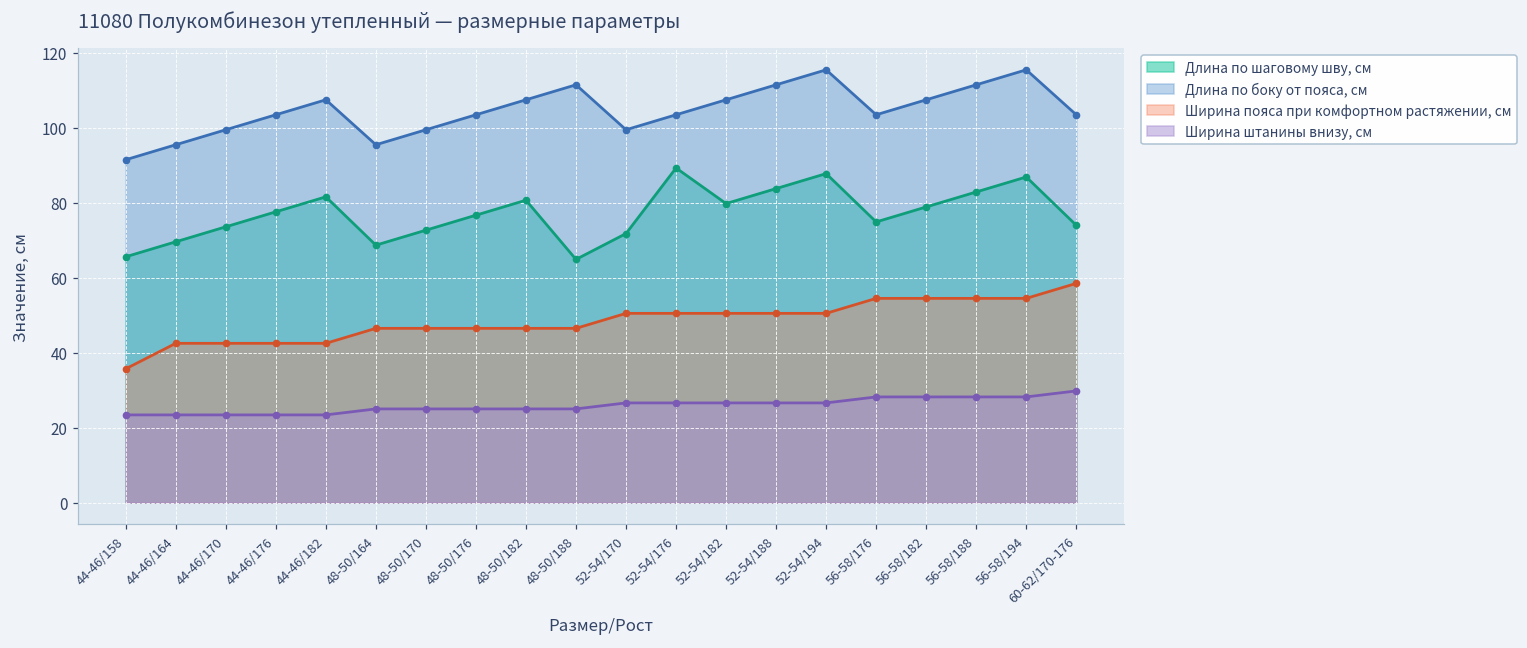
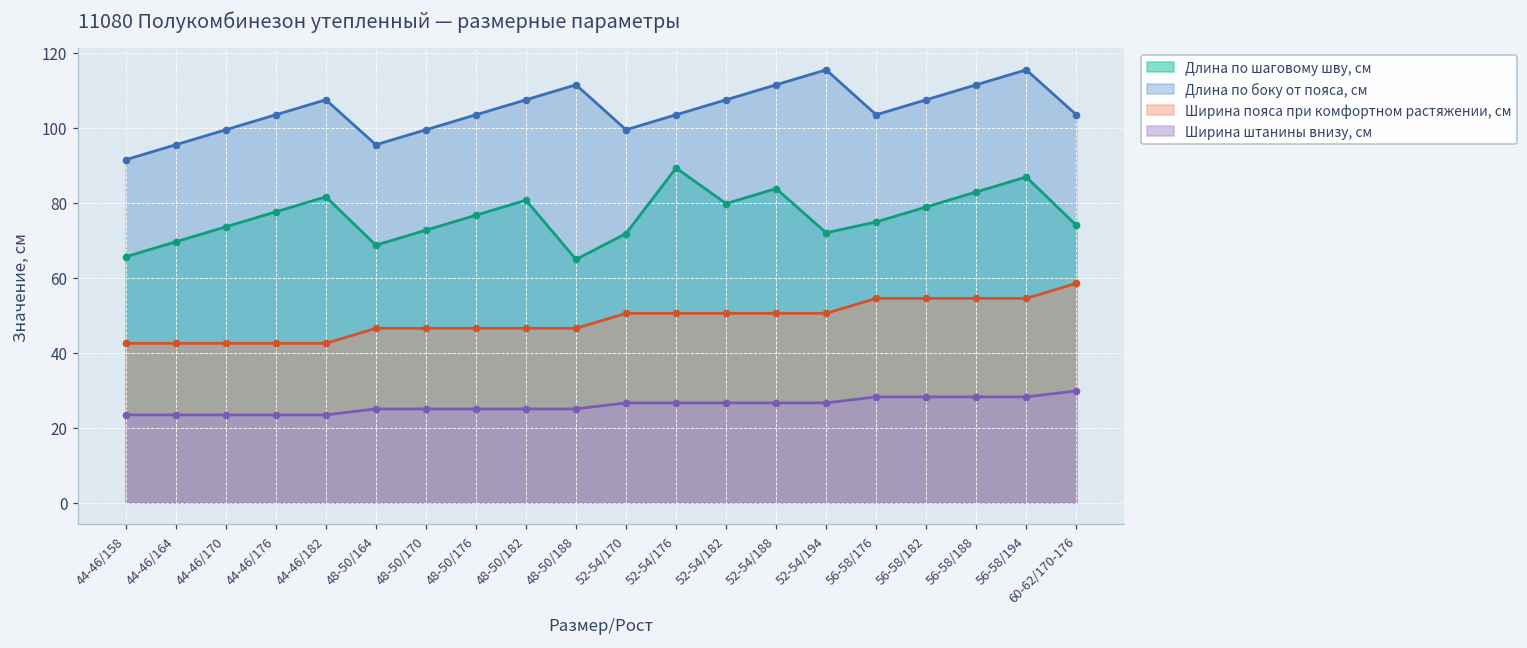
Ширина пояса при комфортном растяжении, см, 44-46/158: 36 -> 43
Длина по шаговому шву, см, 52-54/194: 88 -> 72
